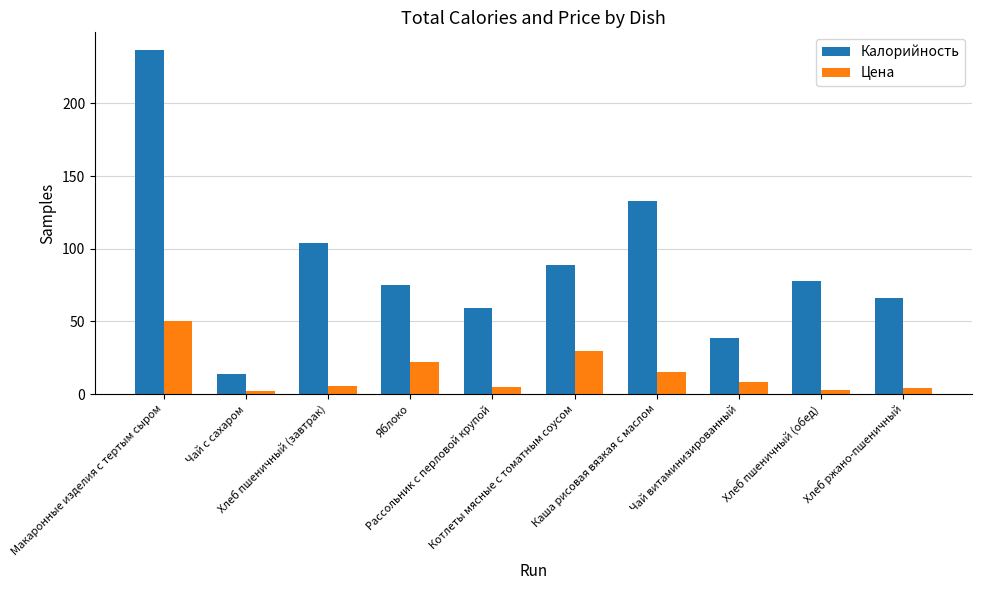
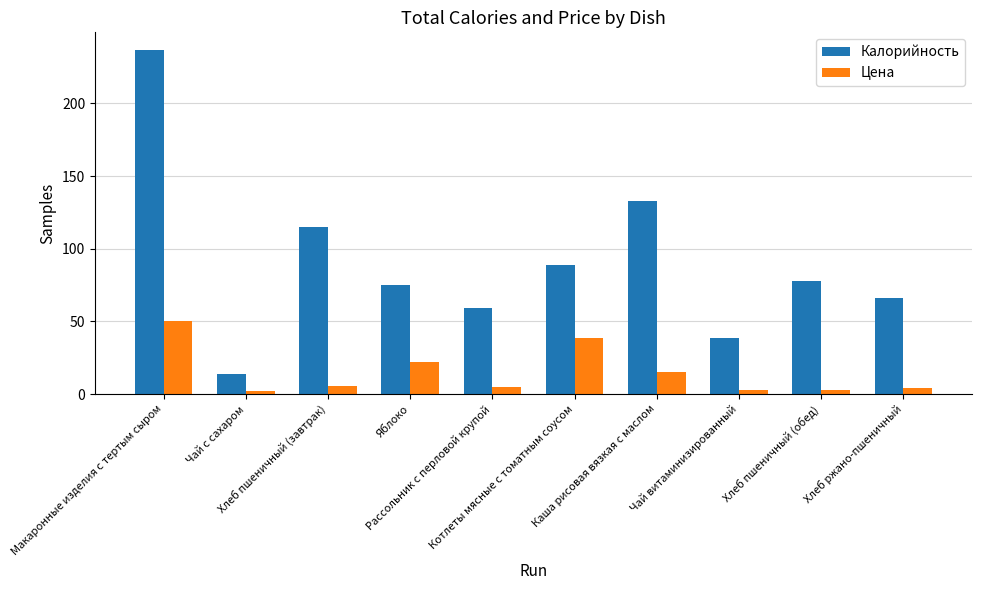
Калорийность, Хлеб пшеничный (завтрак): 104 -> 115
Цена, Котлеты мясные с томатным соусом: 30 -> 38
Цена, Чай витаминизированный: 9 -> 3
